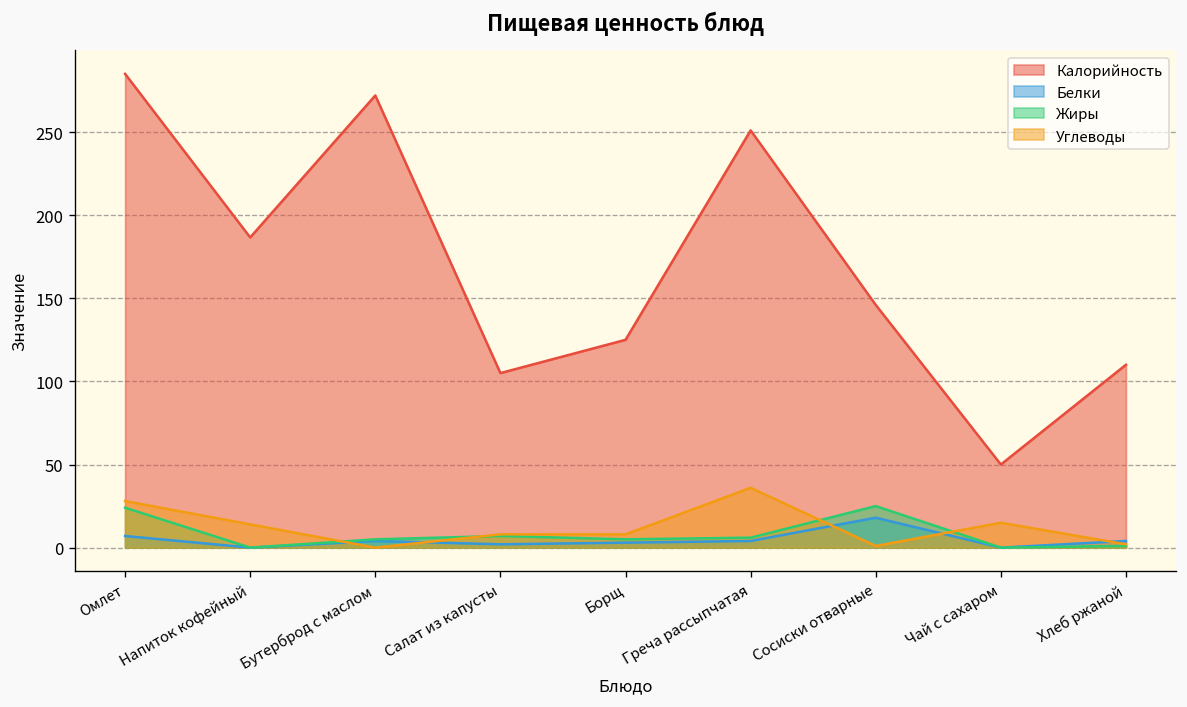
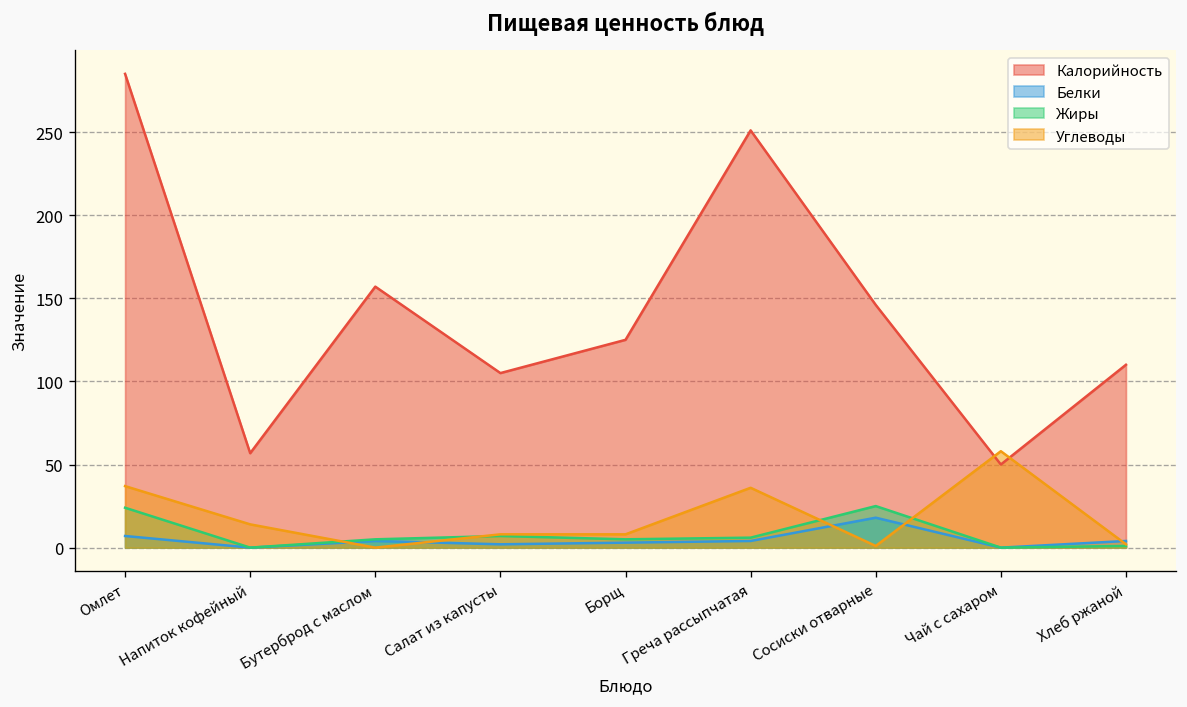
Углеводы, Омлет: 28 -> 37
Калорийность, Напиток кофейный: 187 -> 57
Калорийность, Бутерброд с маслом: 272 -> 157
Углеводы, Чай с сахаром: 15 -> 58
